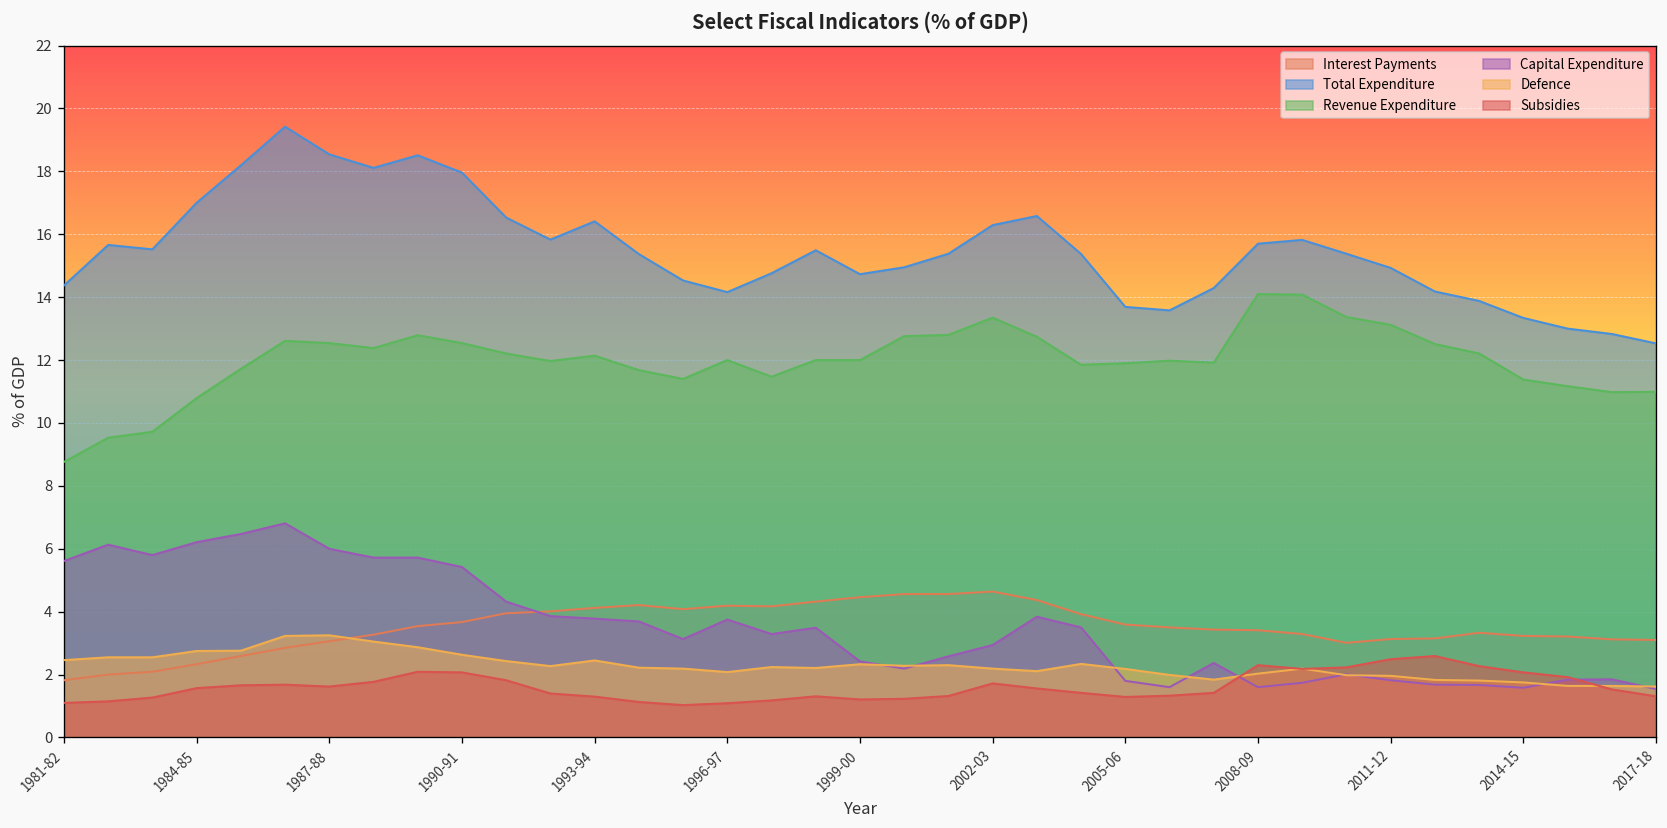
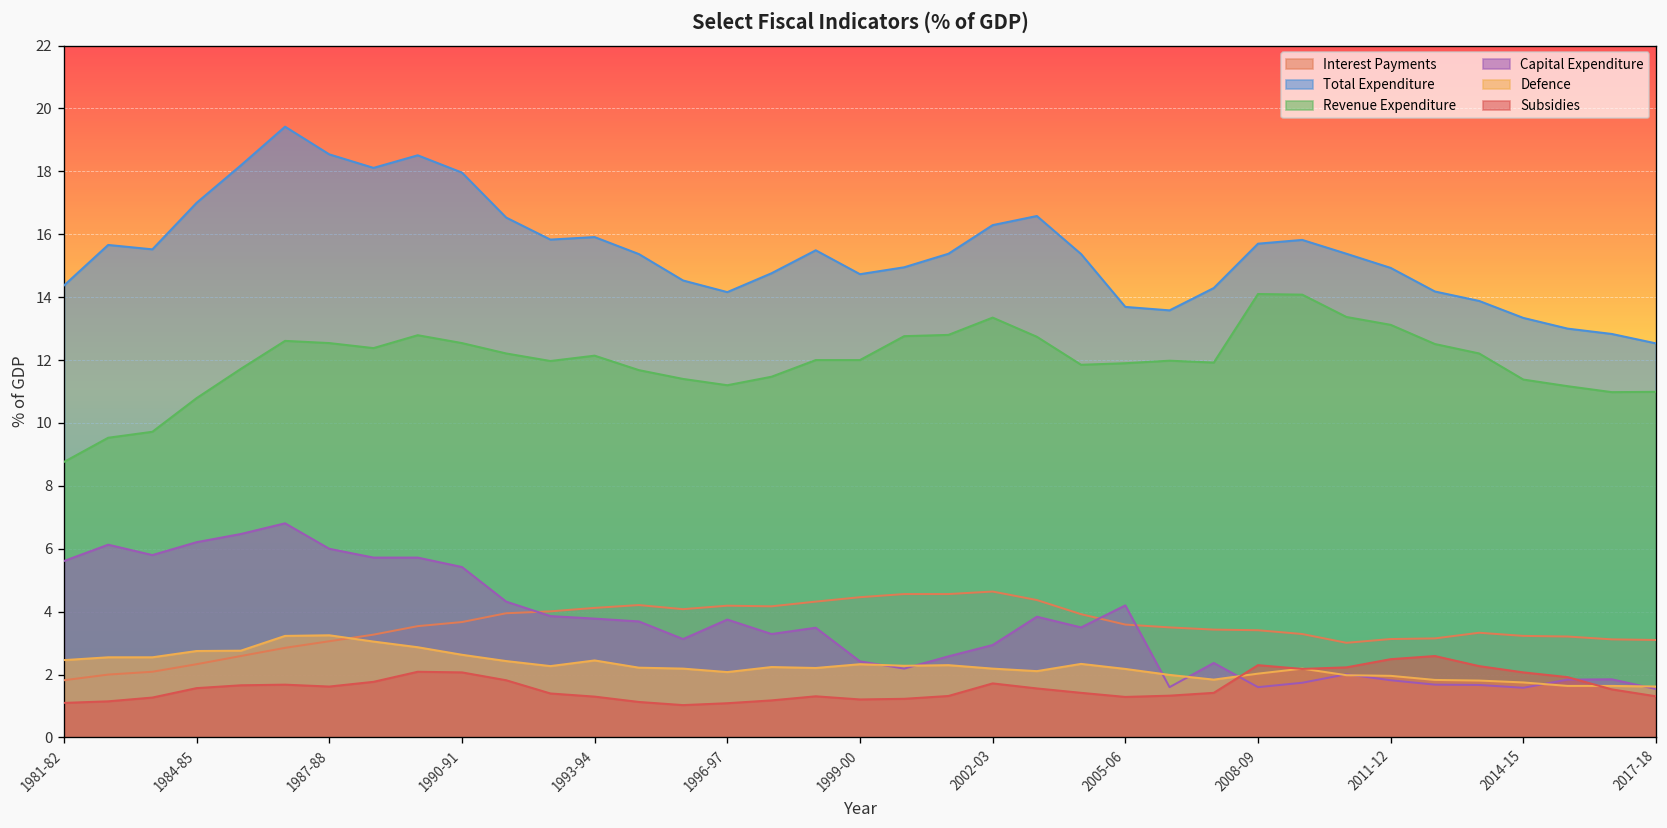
Total Expenditure, 1993-94: 16.4 -> 15.9
Revenue Expenditure, 1996-97: 12.0 -> 11.2
Capital Expenditure, 2005-06: 1.8 -> 4.2
